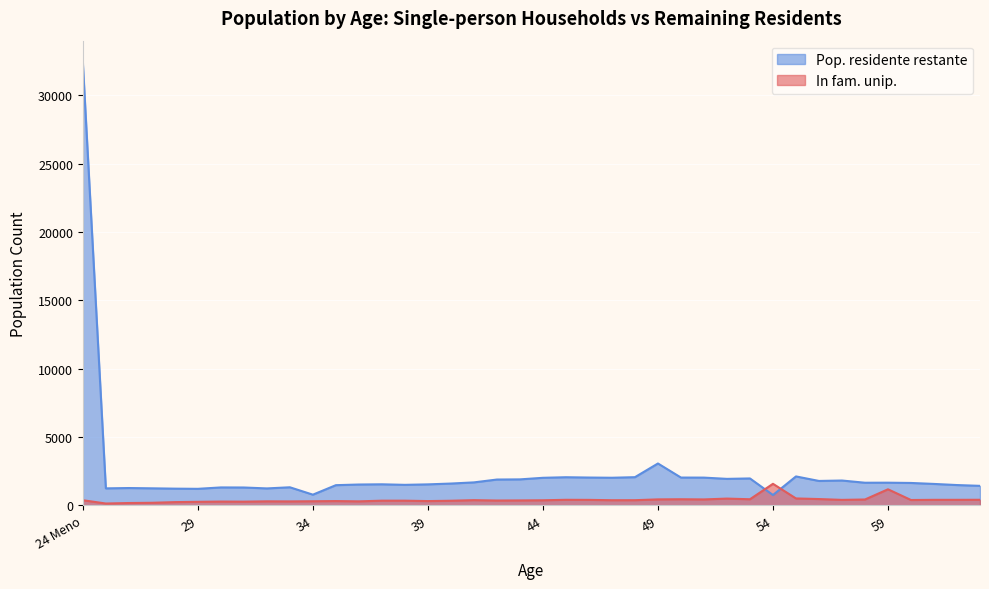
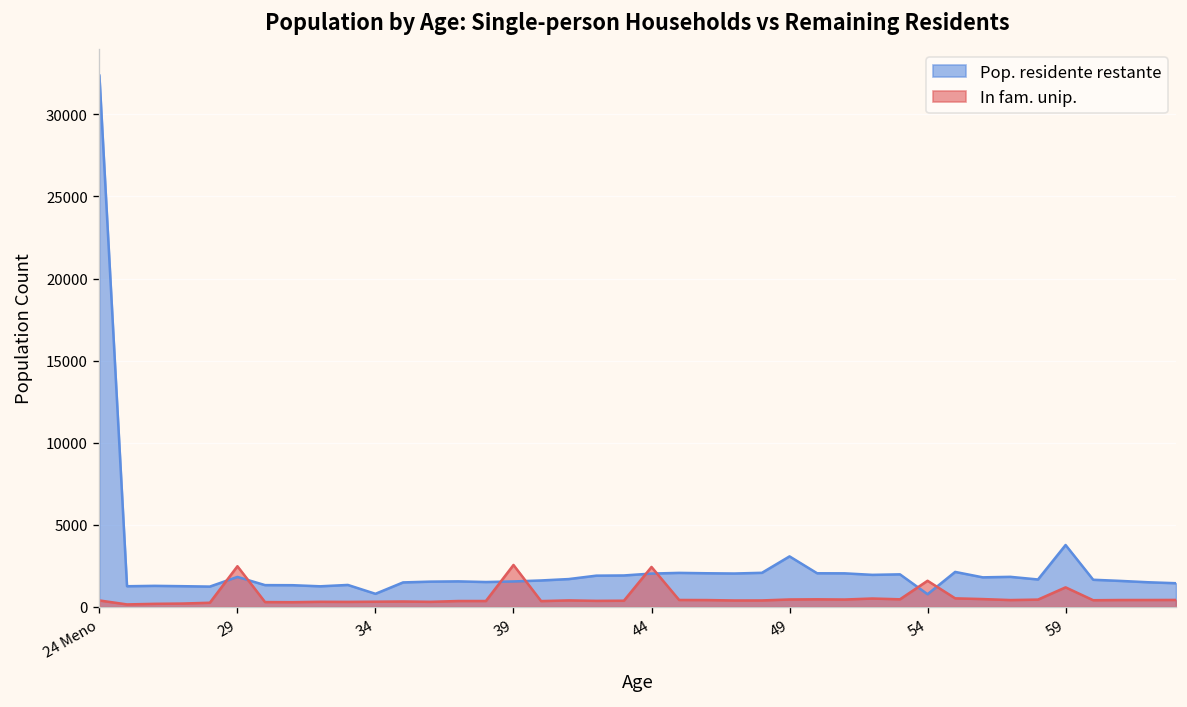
Pop. residente restante, 29: 1200 -> 1800
In fam. unip., 29: 300 -> 2500
In fam. unip., 39: 300 -> 2500
In fam. unip., 44: 400 -> 2400
Pop. residente restante, 59: 1700 -> 3800
